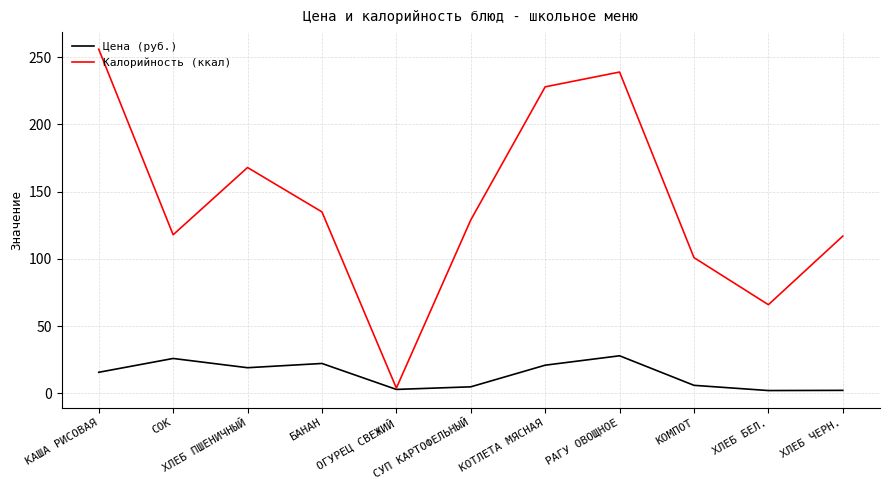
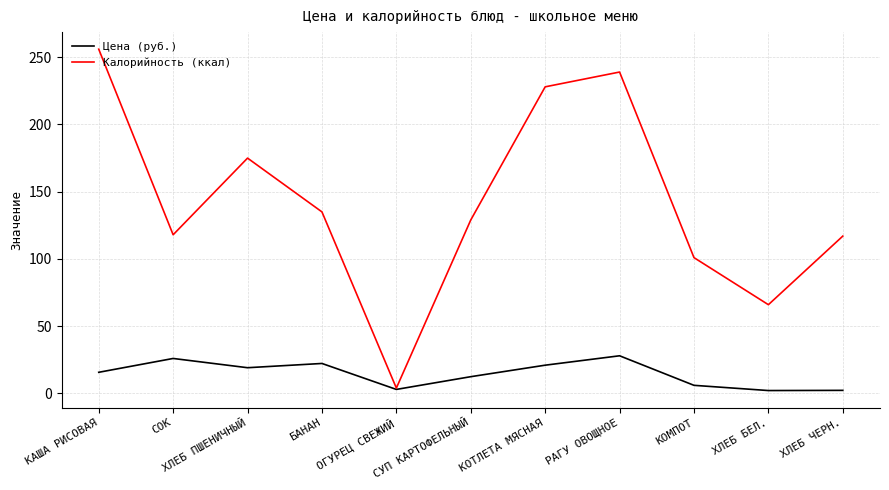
Калорийность (ккал), ХЛЕБ ПШЕНИЧНЫЙ: 168 -> 175
Цена (руб.), СУП КАРТОФЕЛЬНЫЙ: 5 -> 12
